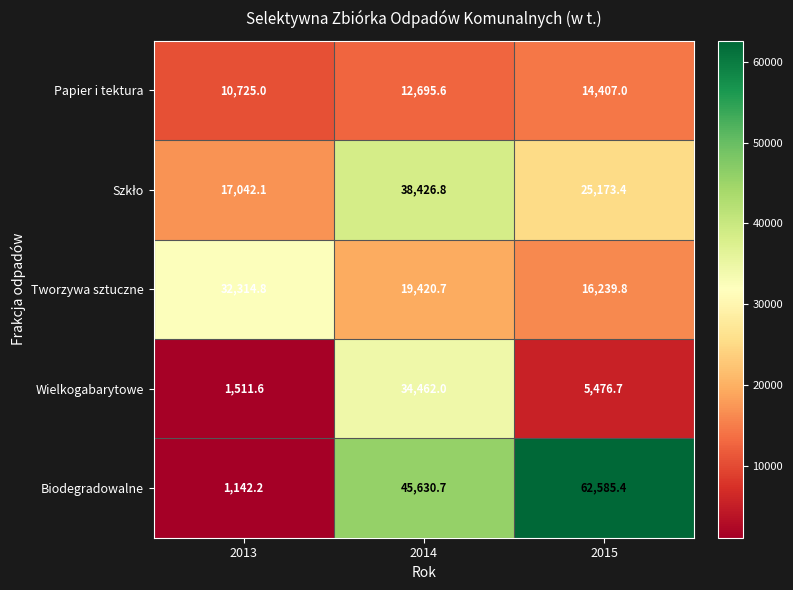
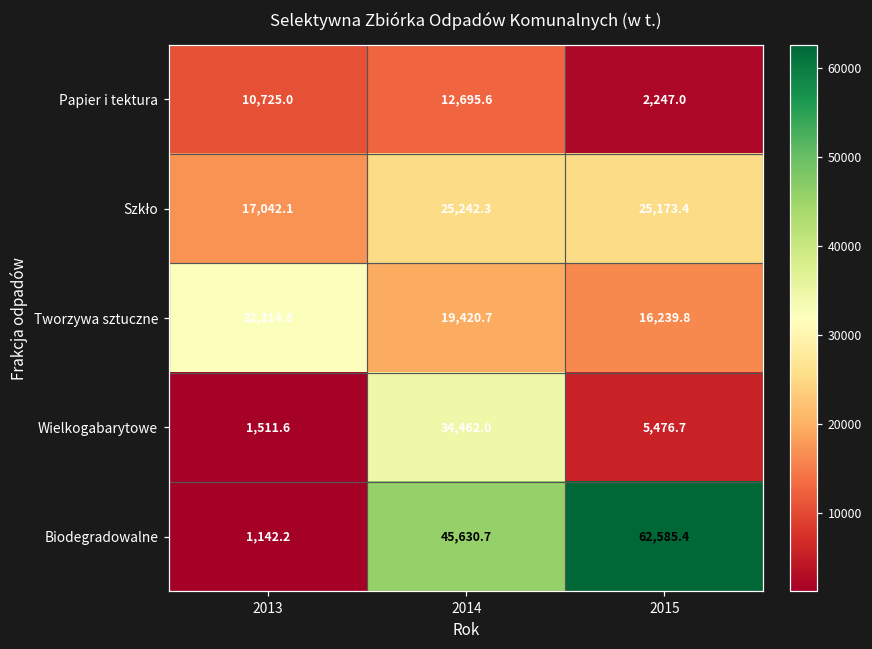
Papier i tektura, 2015: 14,407.0 -> 2,247.0
Szkło, 2014: 38,426.8 -> 25,242.3
